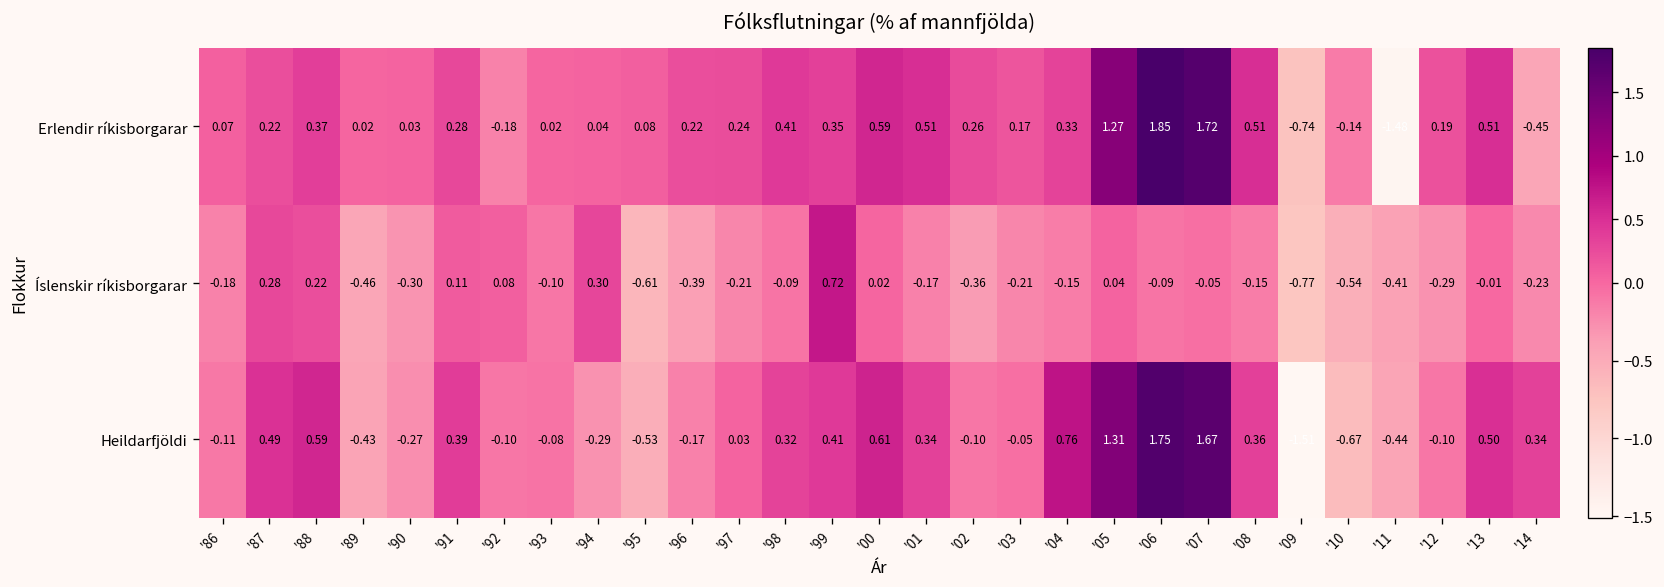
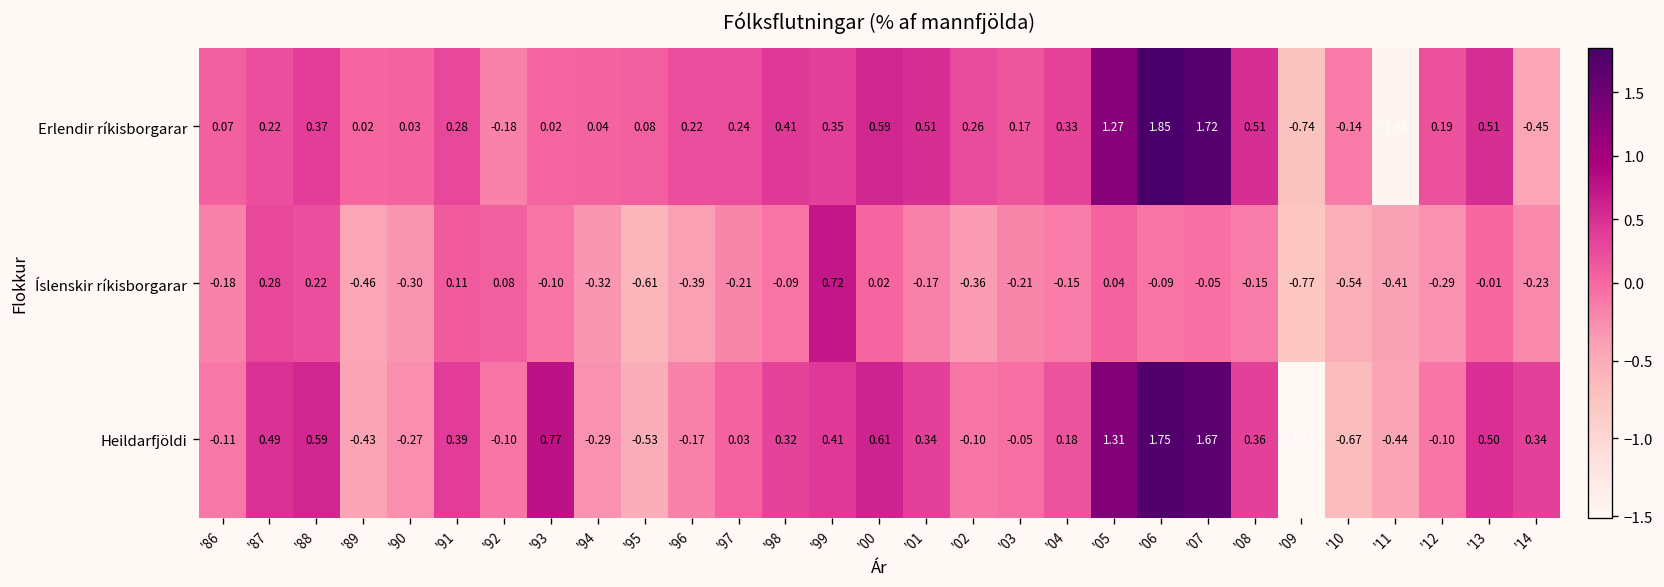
Íslenskir ríkisborgarar, '94: 0.30 -> -0.32
Heildarfjöldi, '93: -0.08 -> 0.77
Heildarfjöldi, '04: 0.76 -> 0.18
